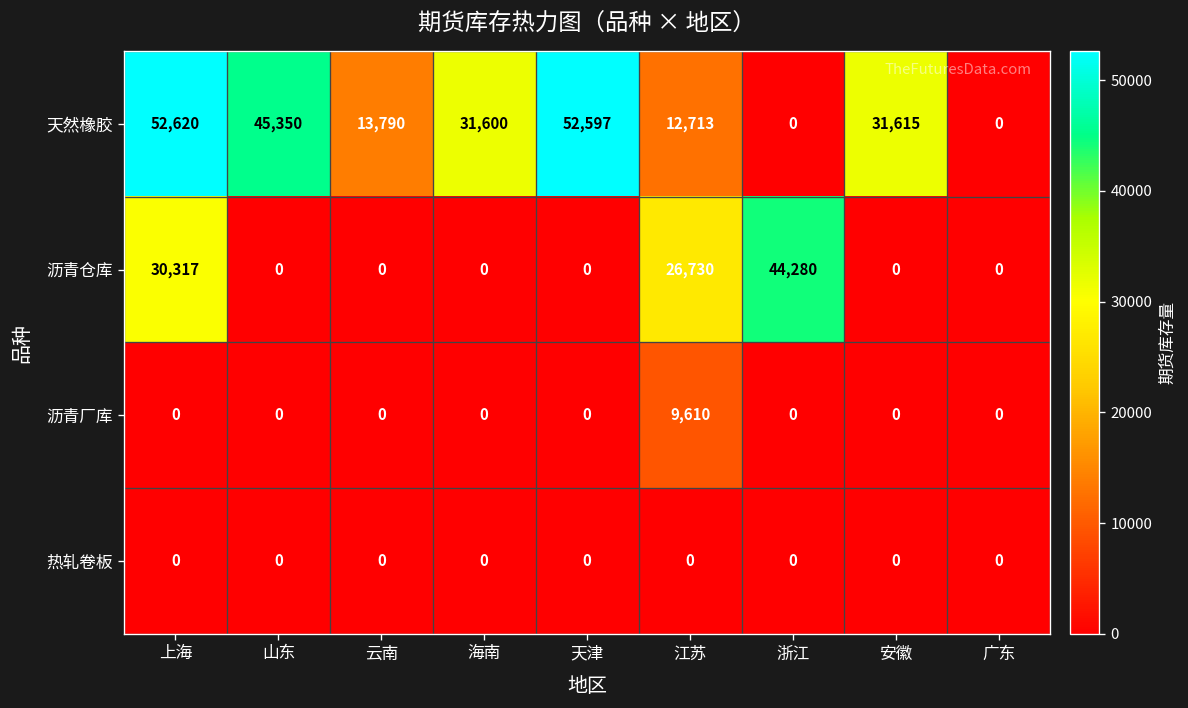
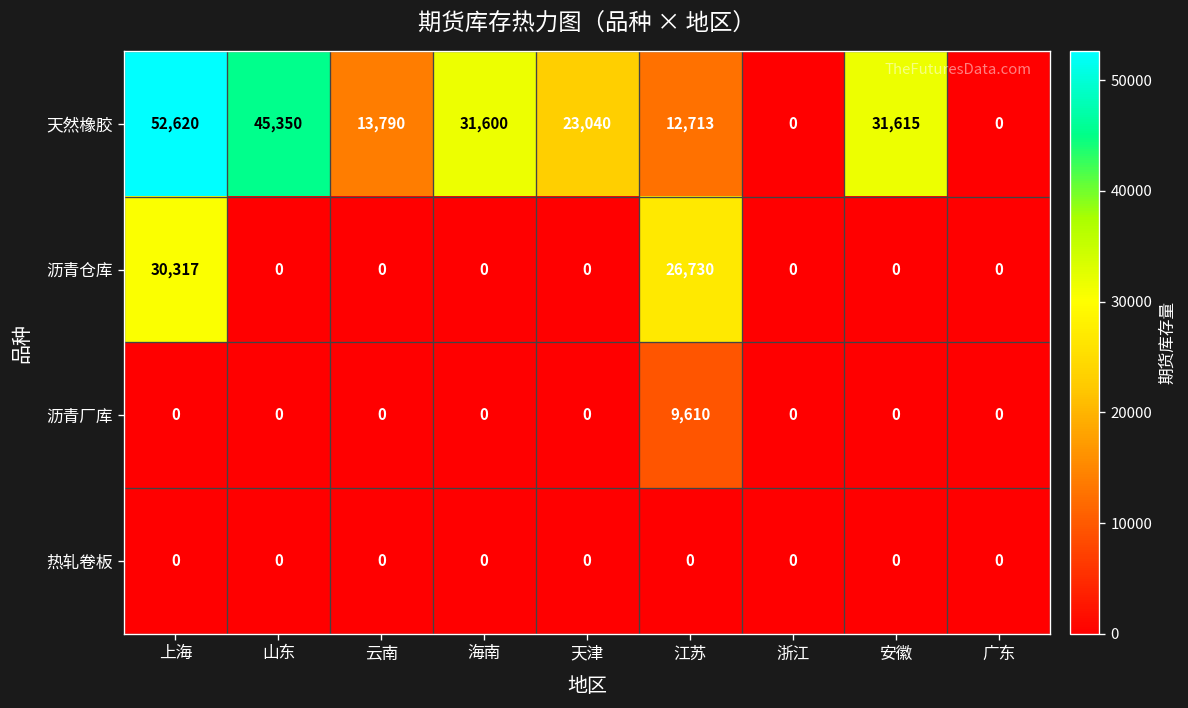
天然橡胶, 天津: 52,597 -> 23,040
沥青仓库, 浙江: 44,280 -> 0
